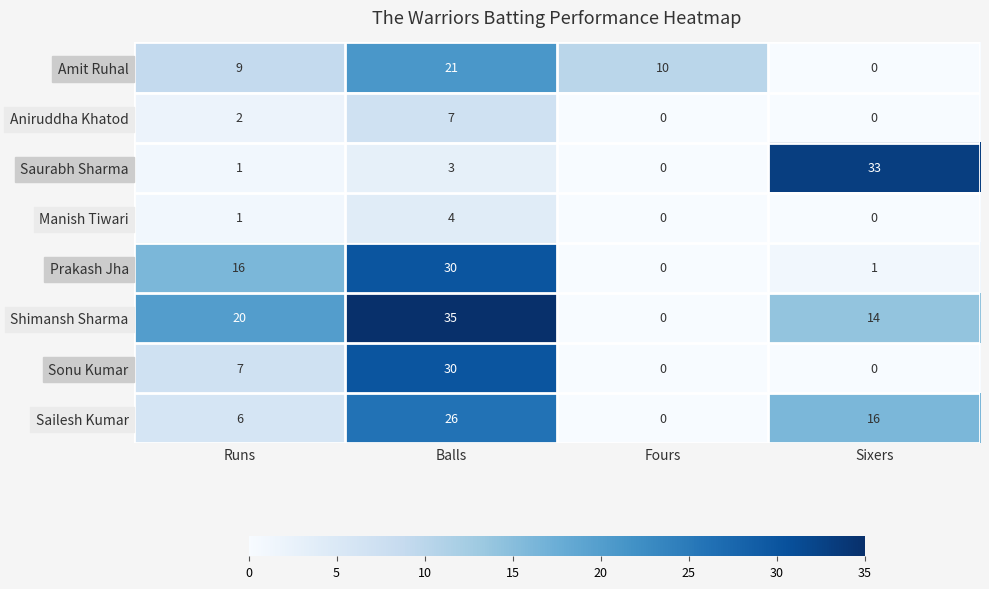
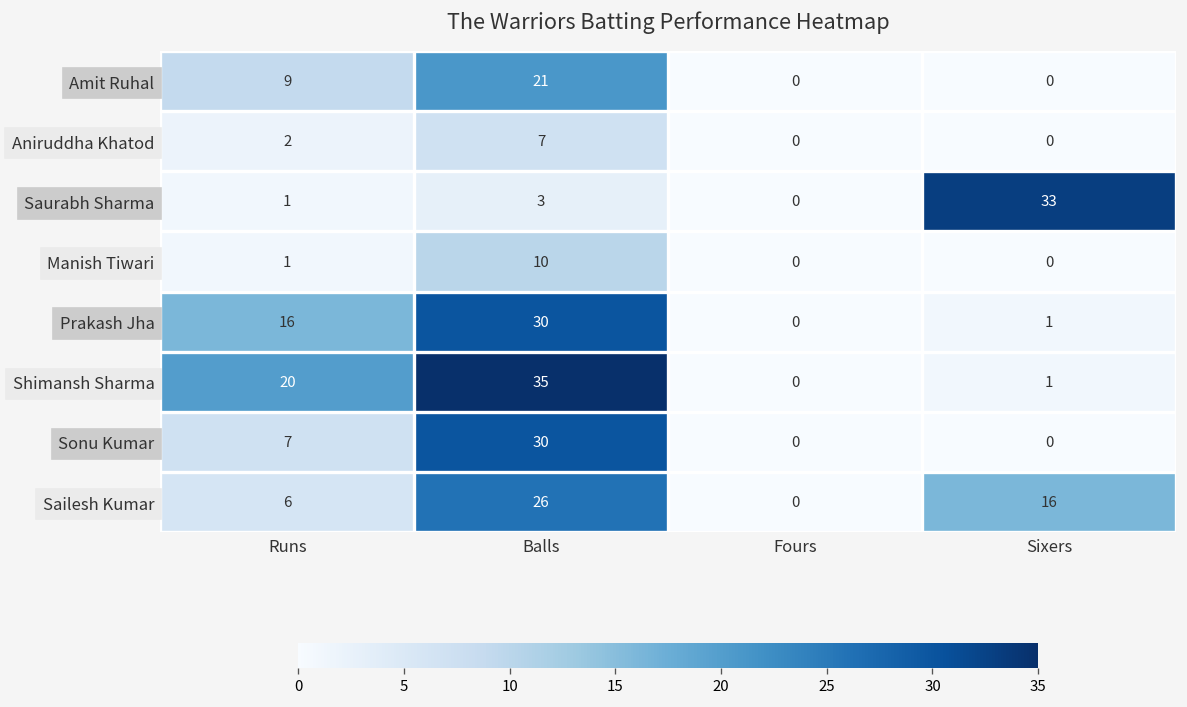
Amit Ruhal, Fours: 10 -> 0
Manish Tiwari, Balls: 4 -> 10
Shimansh Sharma, Sixers: 14 -> 1
